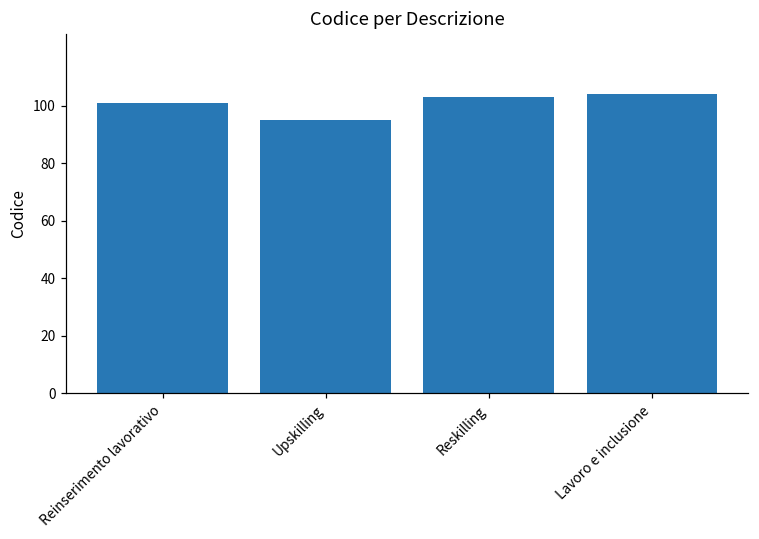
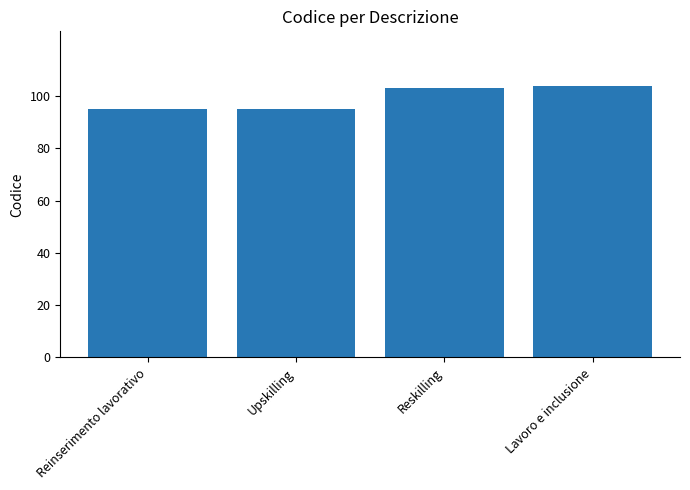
Reinserimento lavorativo: 101 -> 95
